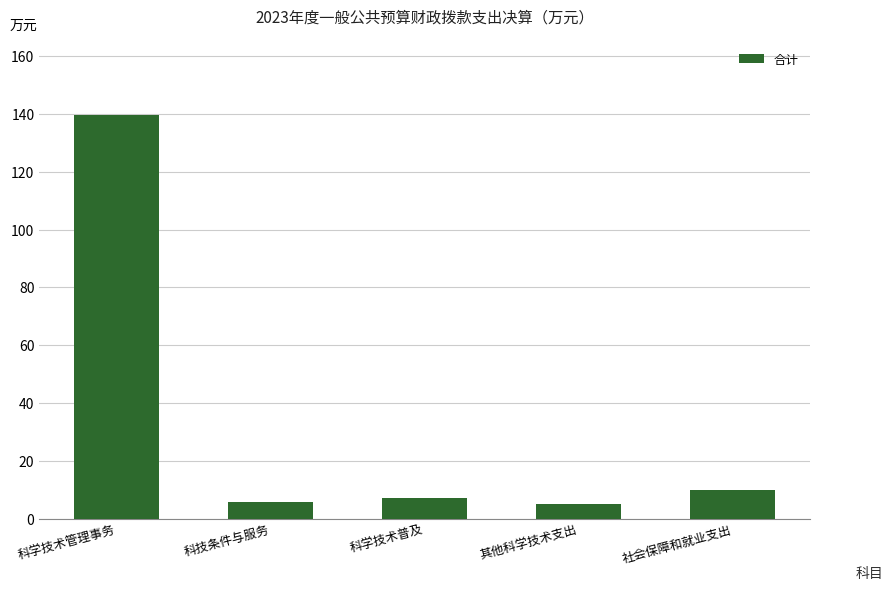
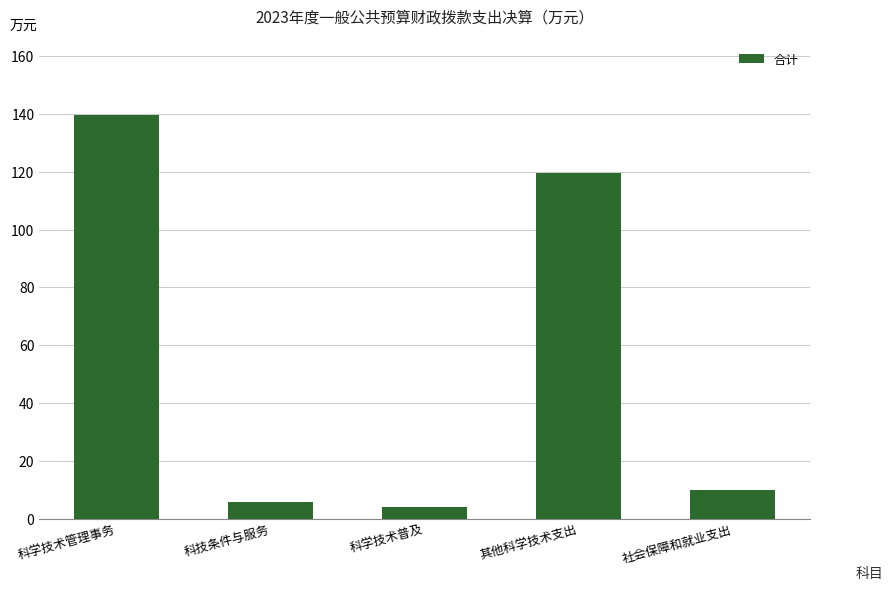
科学技术普及: 7 -> 4
其他科学技术支出: 5 -> 119
